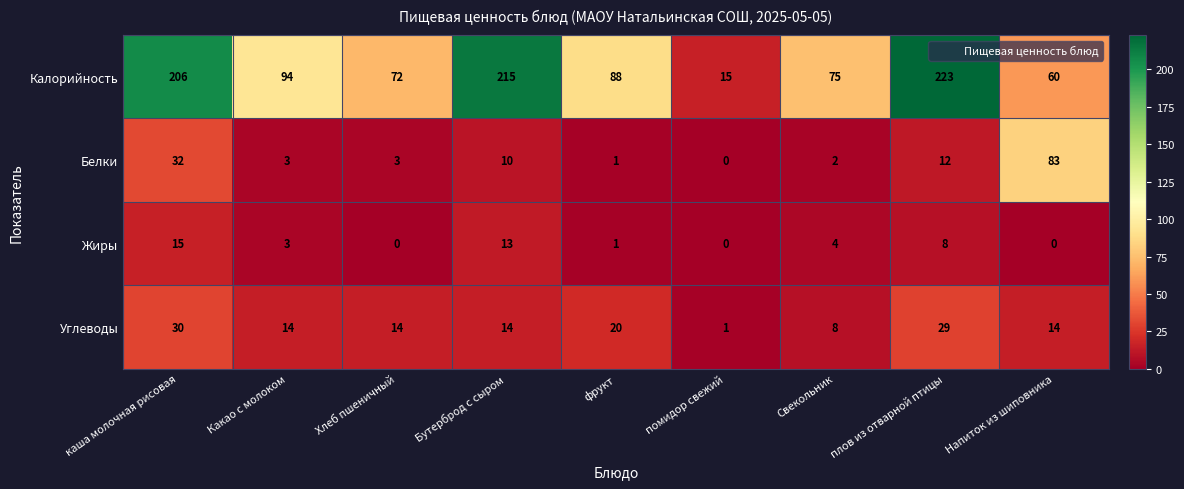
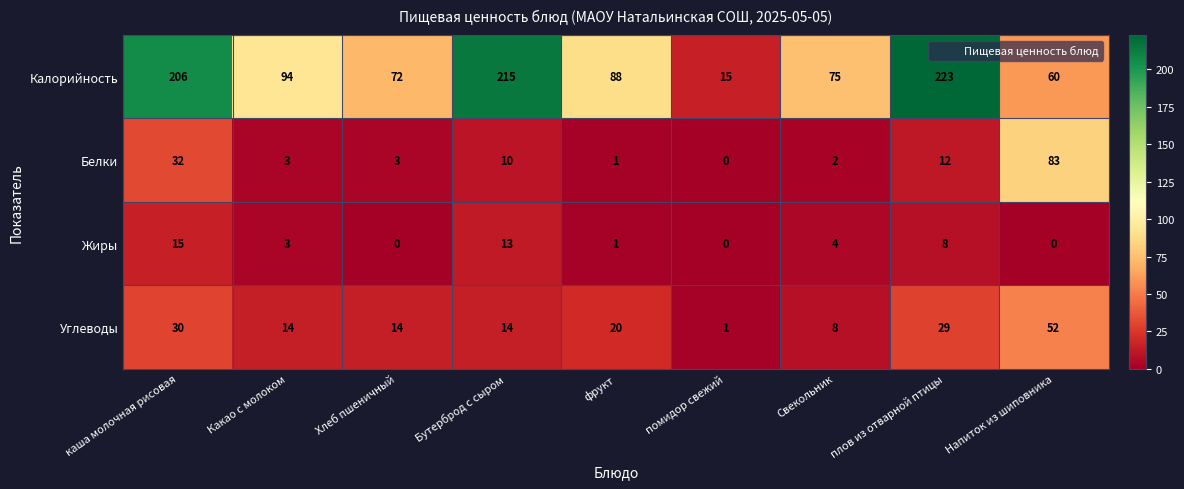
Углеводы, Напиток из шиповника: 14 -> 52
